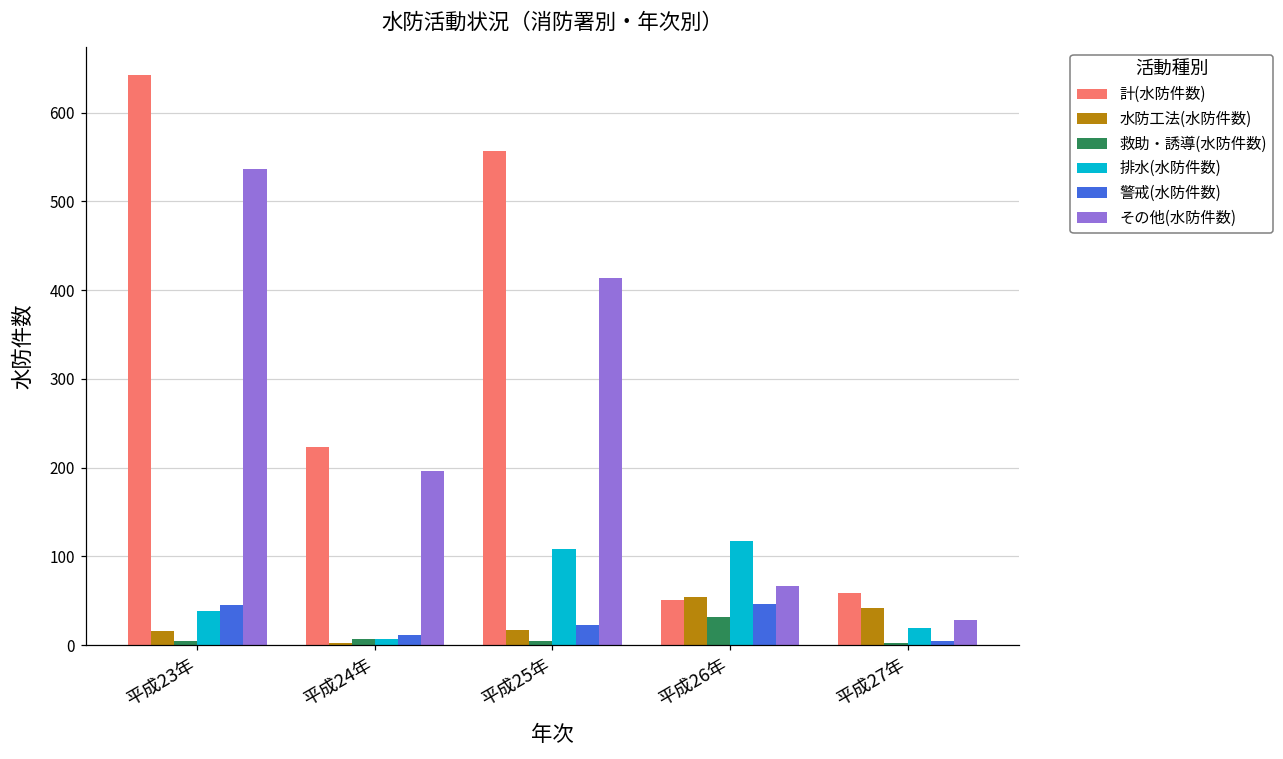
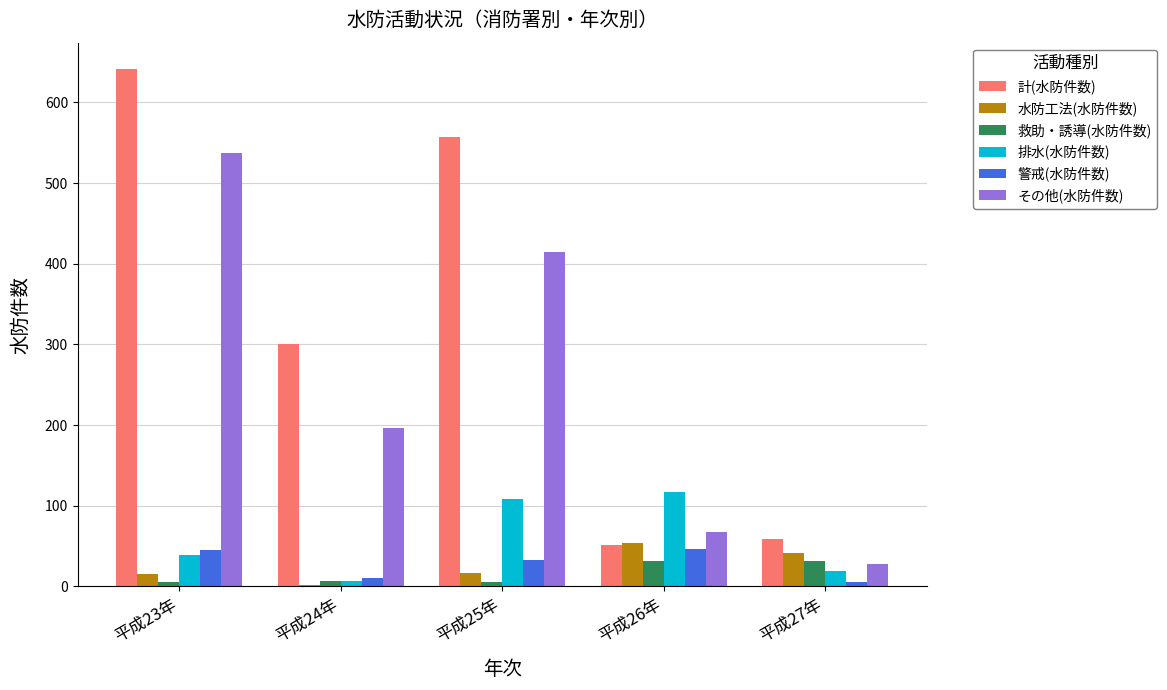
計(水防件数), 平成24年: 220 -> 300
警戒(水防件数), 平成25年: 20 -> 30
救助・誘導(水防件数), 平成27年: 0 -> 30
